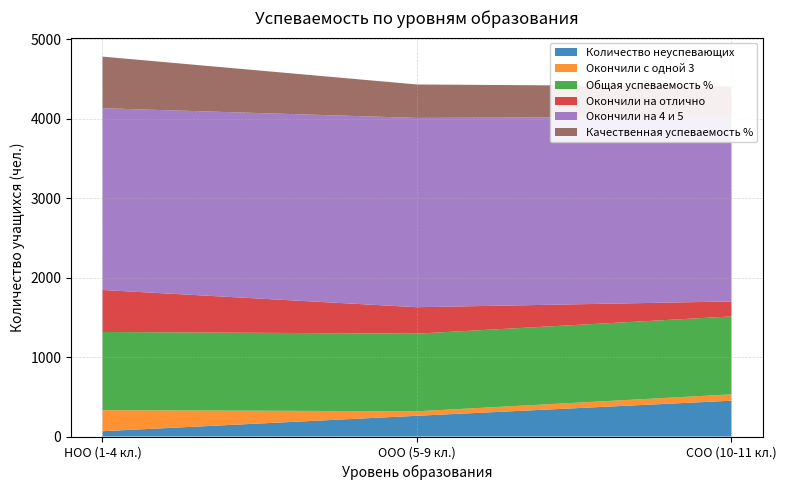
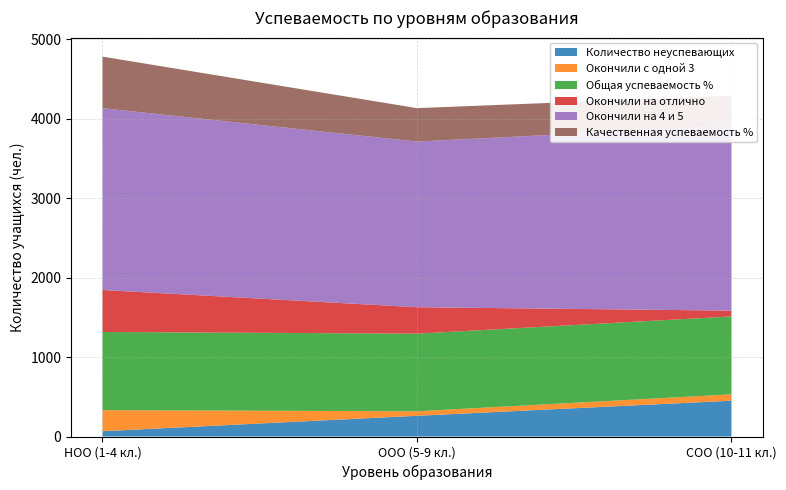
Окончили на 4 и 5, ООО (5-9 кл.): 2400 -> 2100
Окончили на отлично, СОО (10-11 кл.): 200 -> 100
